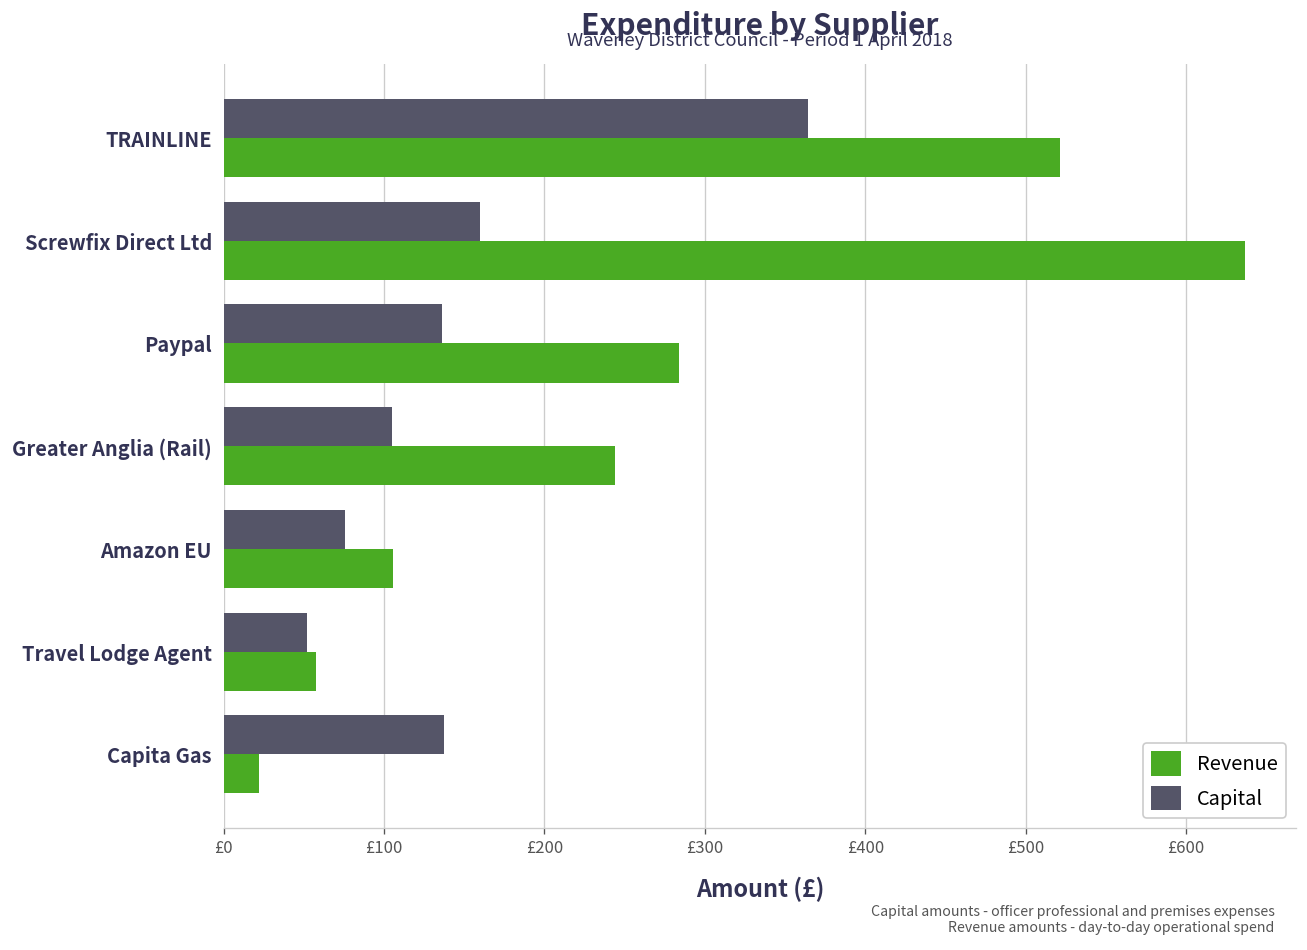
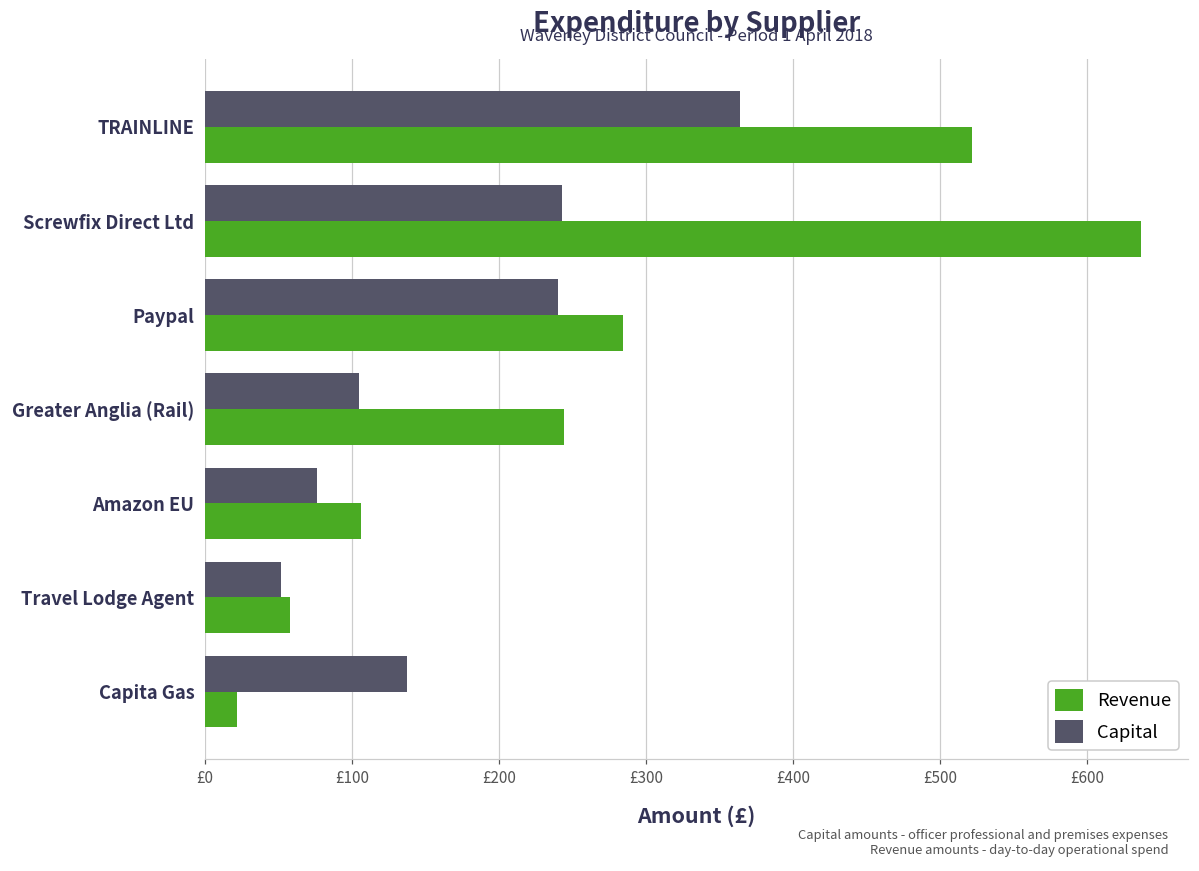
Capital, Screwfix Direct Ltd: £160 -> £243
Capital, Paypal: £136 -> £240
